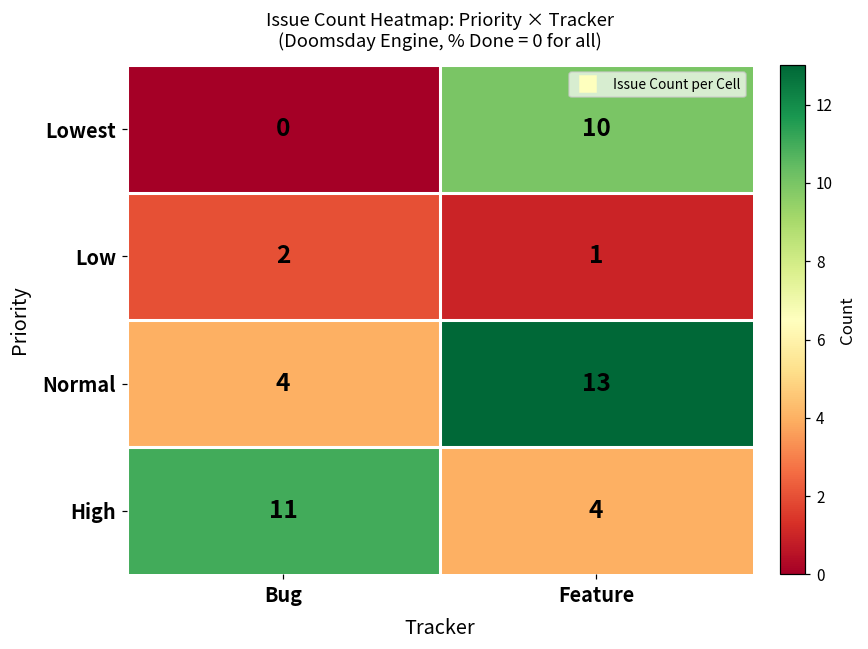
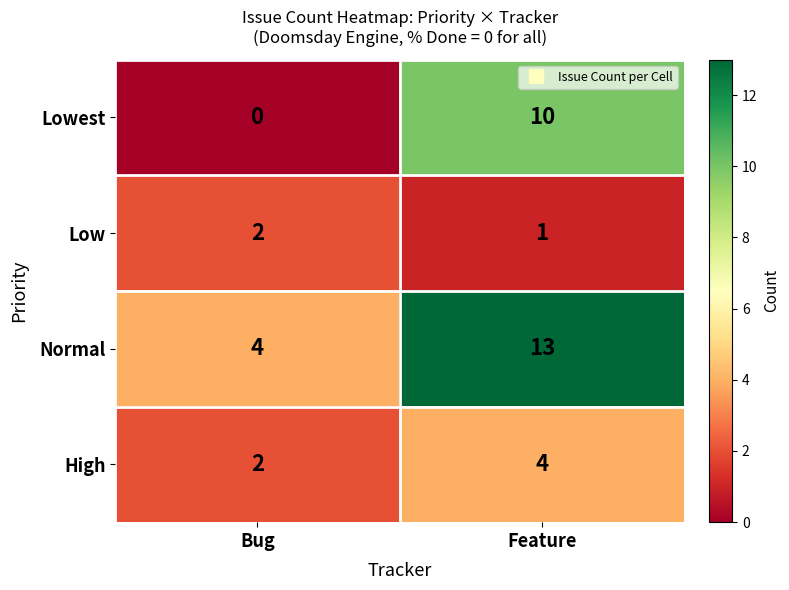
High, Bug: 11 -> 2
